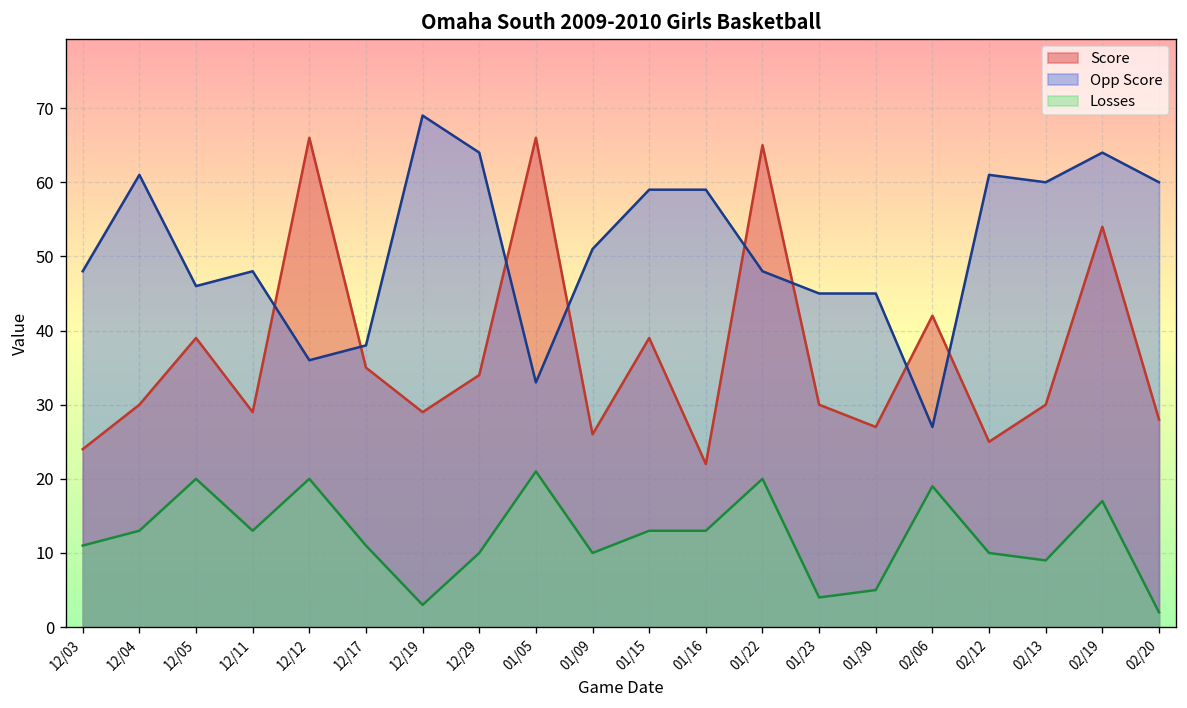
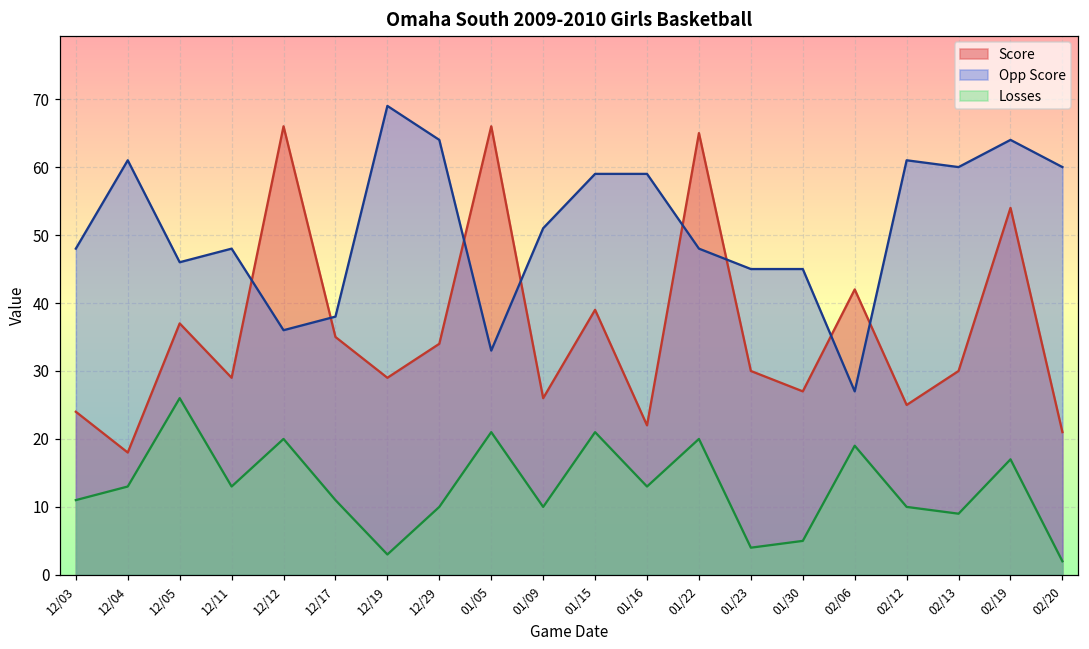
Score, 12/04: 30 -> 18
Score, 12/05: 39 -> 37
Losses, 12/05: 20 -> 26
Losses, 01/15: 13 -> 21
Score, 02/20: 28 -> 21
